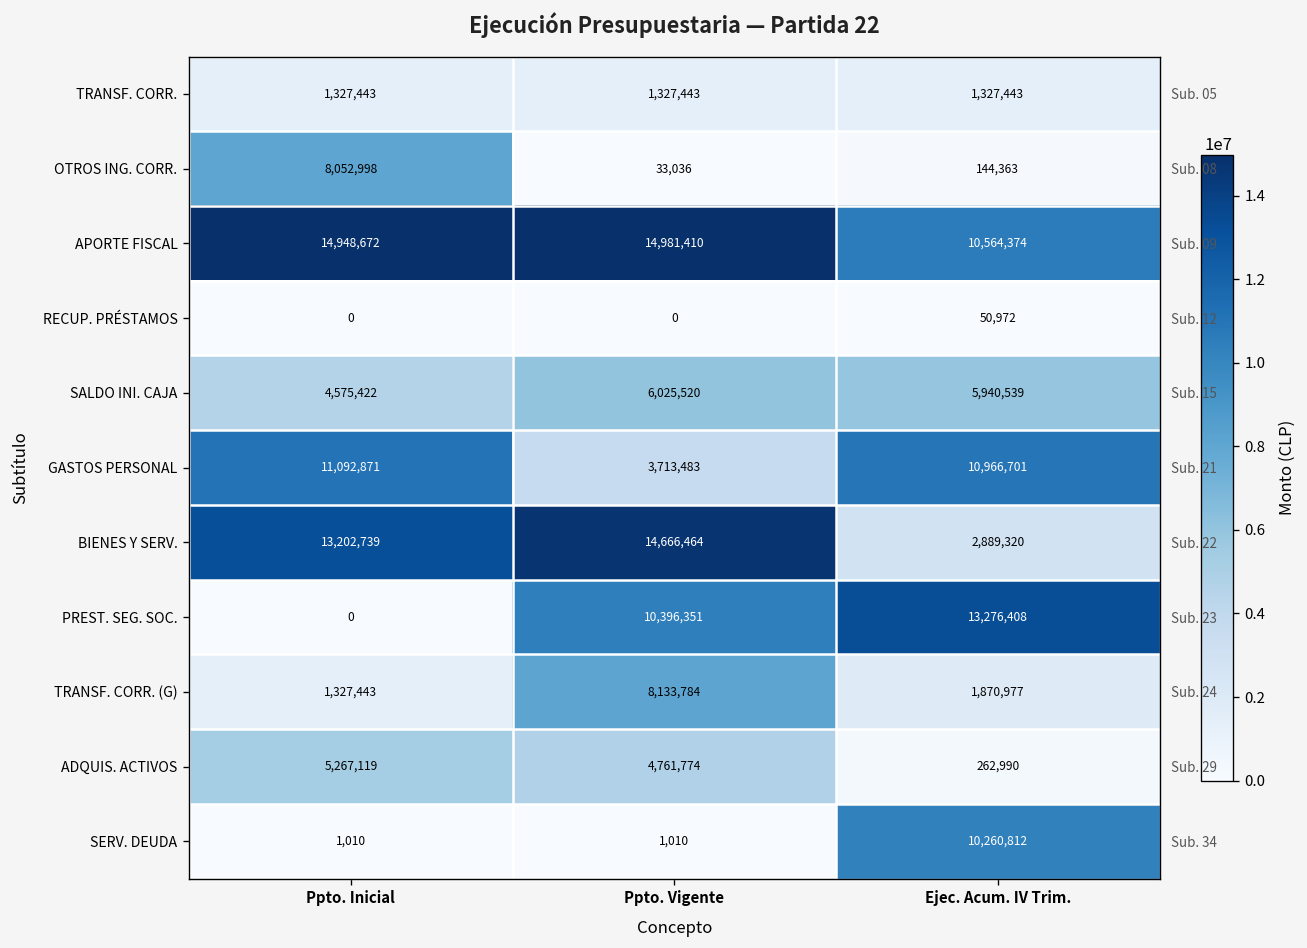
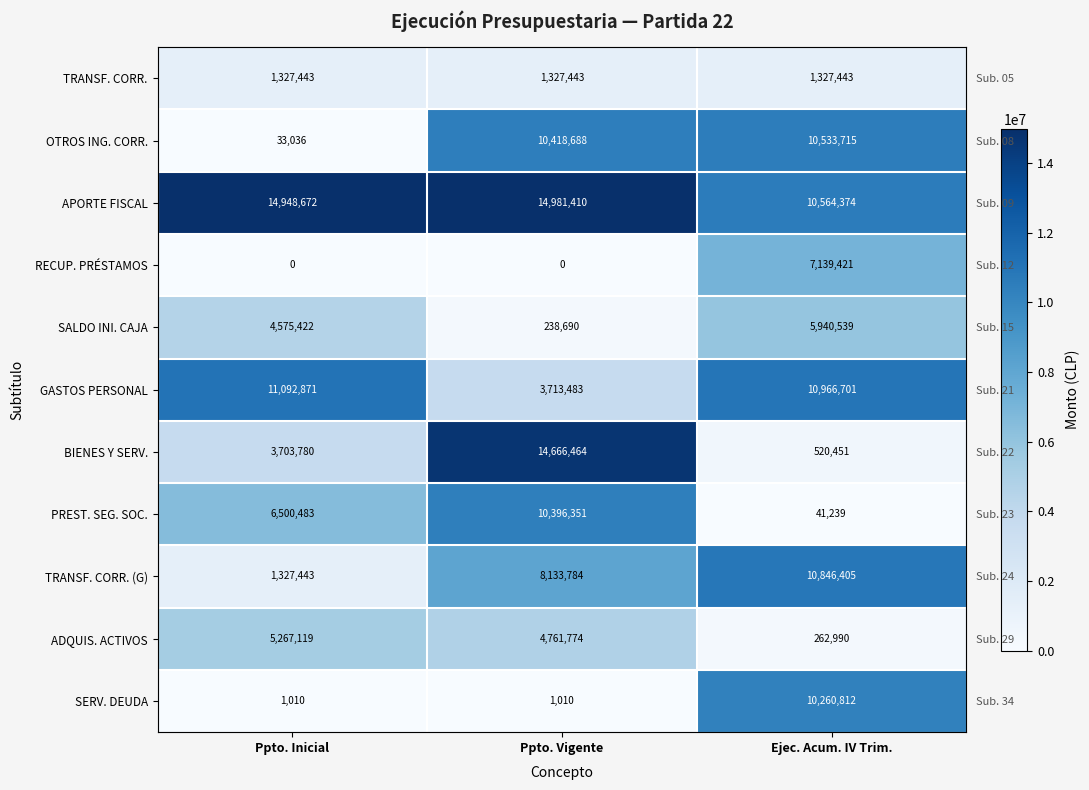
OTROS ING. CORR., Ppto. Inicial: 8,052,998 -> 33,036
OTROS ING. CORR., Ppto. Vigente: 33,036 -> 10,418,688
OTROS ING. CORR., Ejec. Acum. IV Trim.: 144,363 -> 10,533,715
RECUP. PRÉSTAMOS, Ejec. Acum. IV Trim.: 50,972 -> 7,139,421
SALDO INI. CAJA, Ppto. Vigente: 6,025,520 -> 238,690
BIENES Y SERV., Ppto. Inicial: 13,202,739 -> 3,703,780
BIENES Y SERV., Ejec. Acum. IV Trim.: 2,889,320 -> 520,451
PREST. SEG. SOC., Ppto. Inicial: 0 -> 6,500,483
PREST. SEG. SOC., Ejec. Acum. IV Trim.: 13,276,408 -> 41,239
TRANSF. CORR. (G), Ejec. Acum. IV Trim.: 1,870,977 -> 10,846,405
